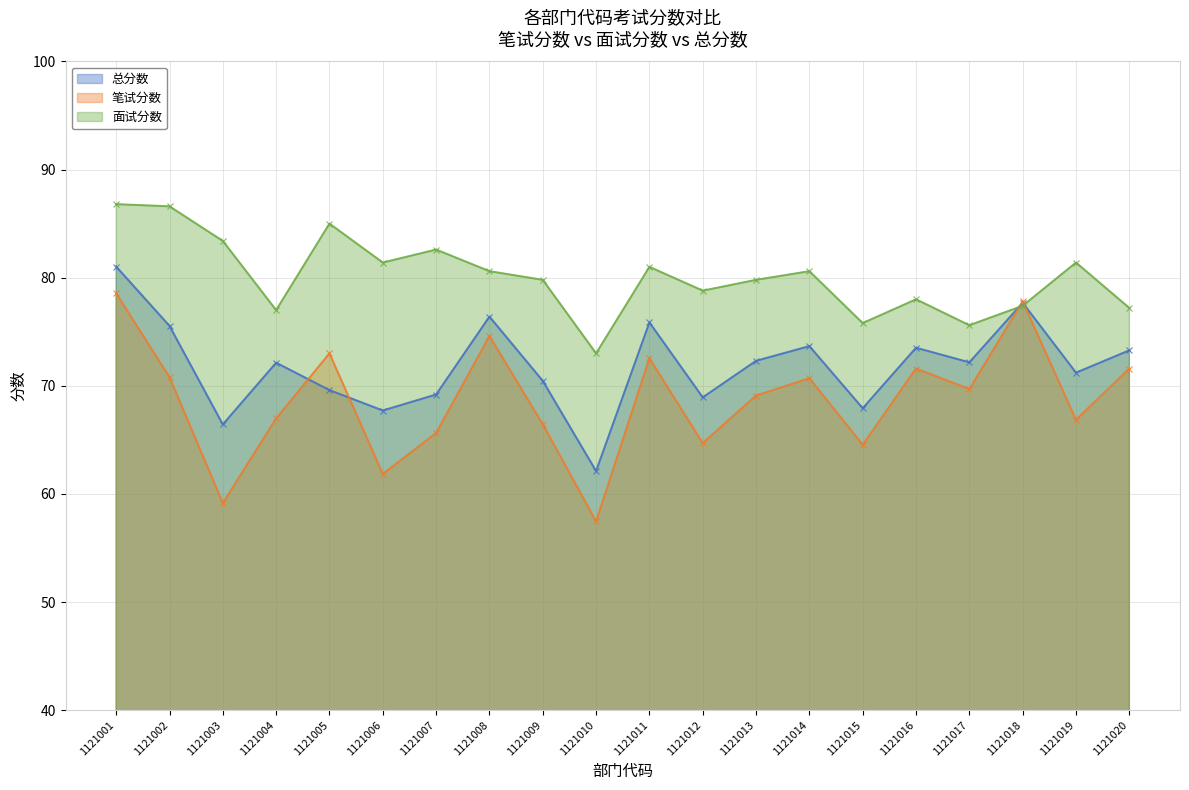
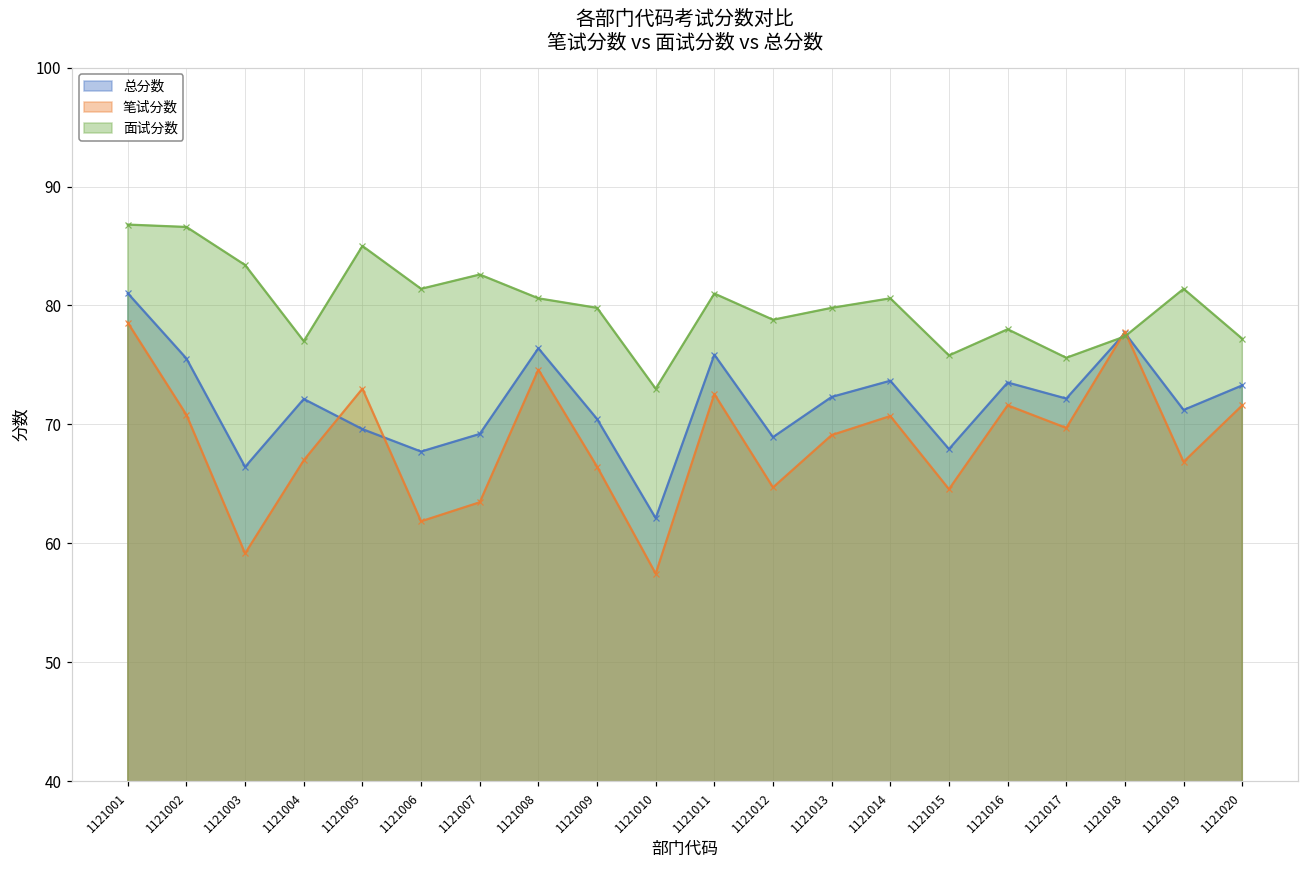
笔试分数, 1121007: 65.6 -> 63.5
